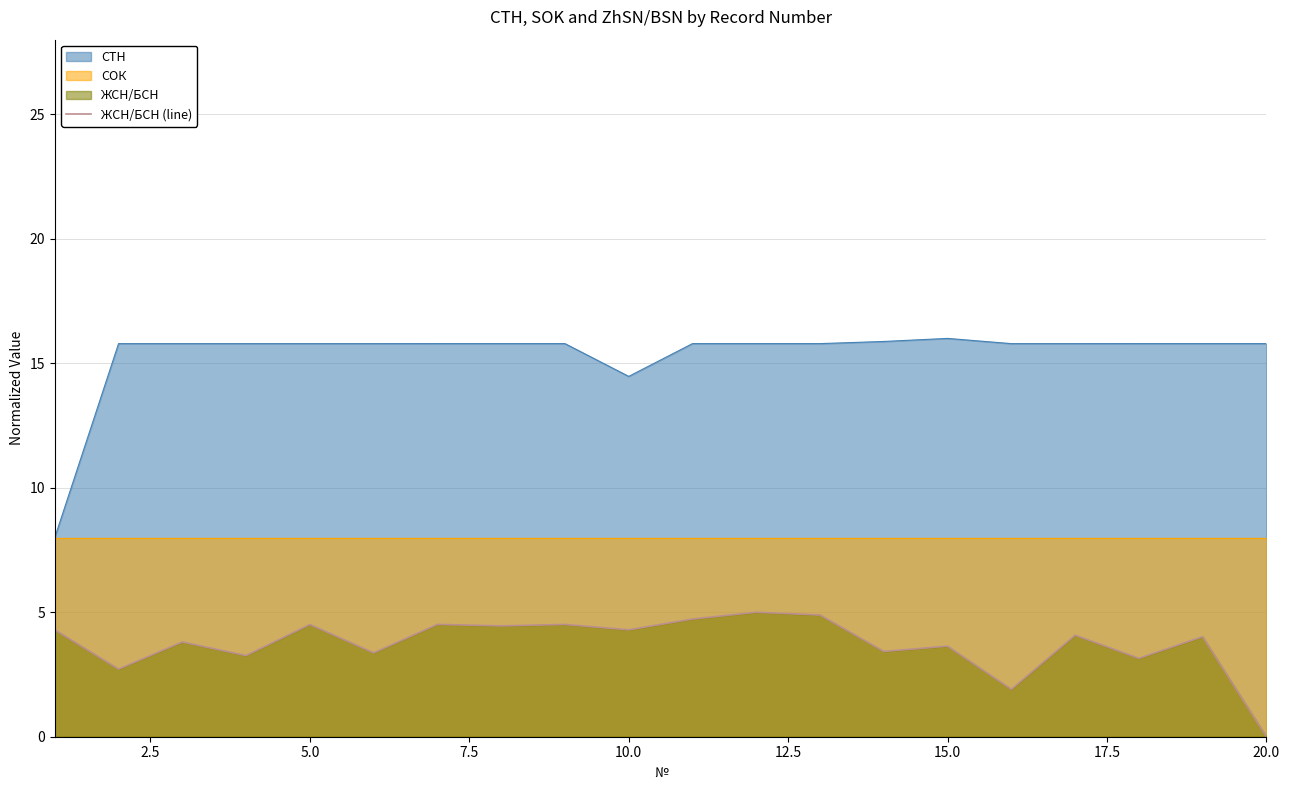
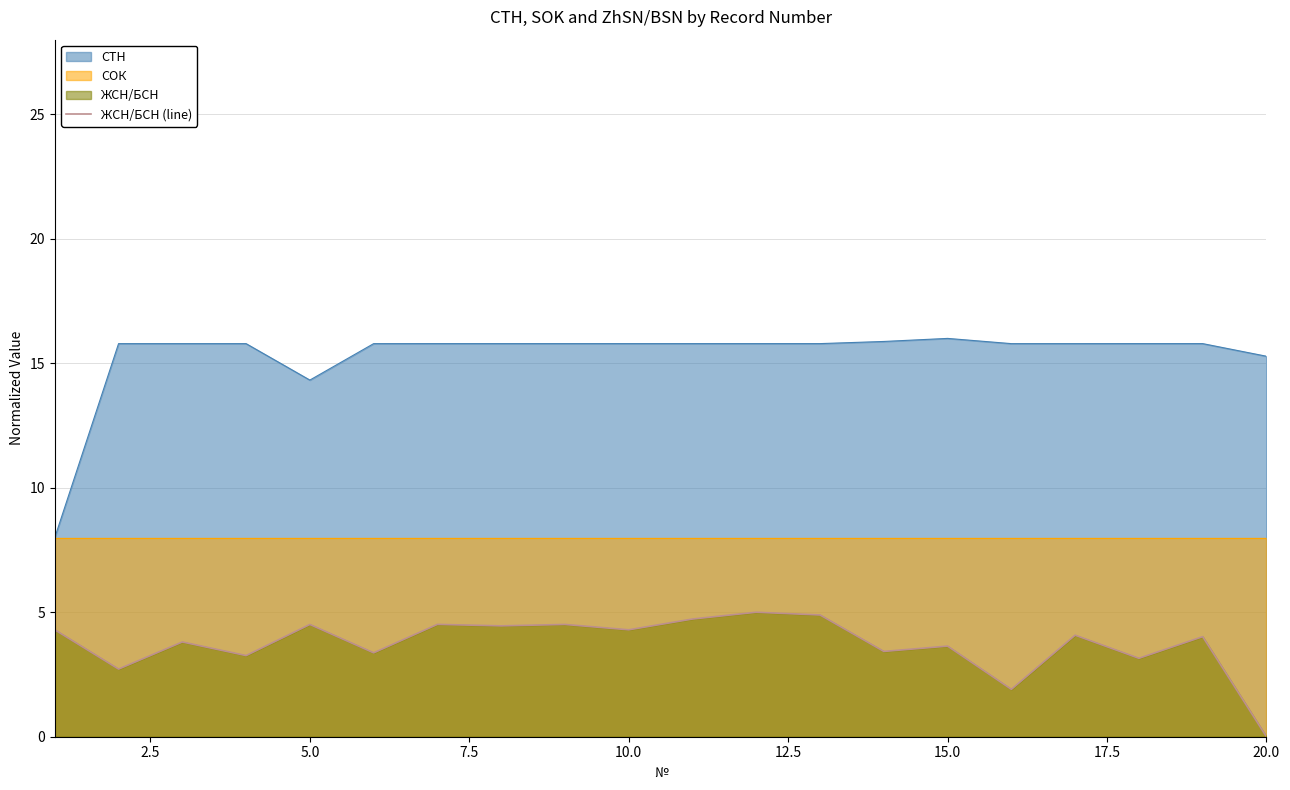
CTH, 5.0: 15.8 -> 14.3
CTH, 10.0: 14.5 -> 15.8
CTH, 20.0: 15.8 -> 15.3
